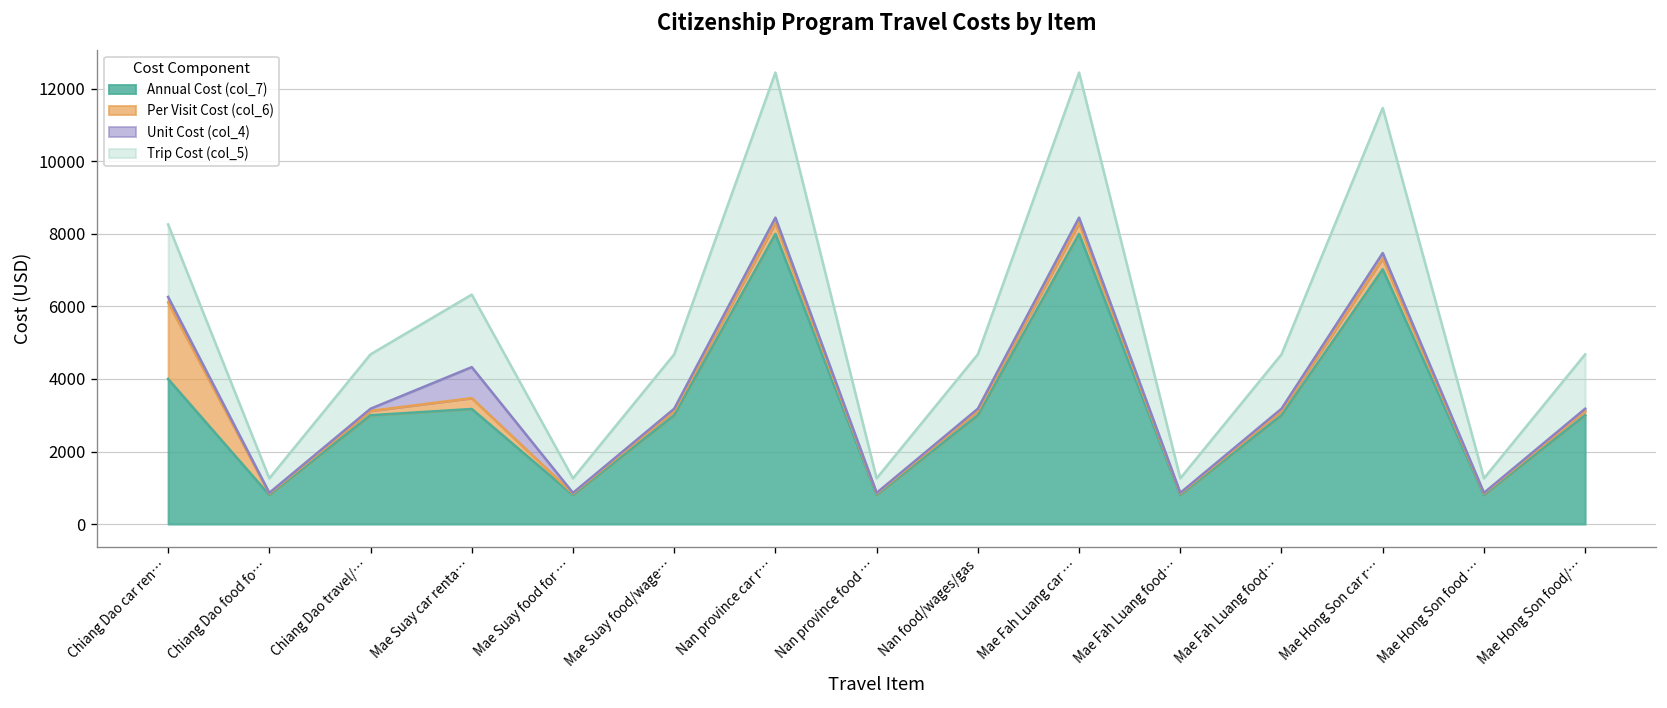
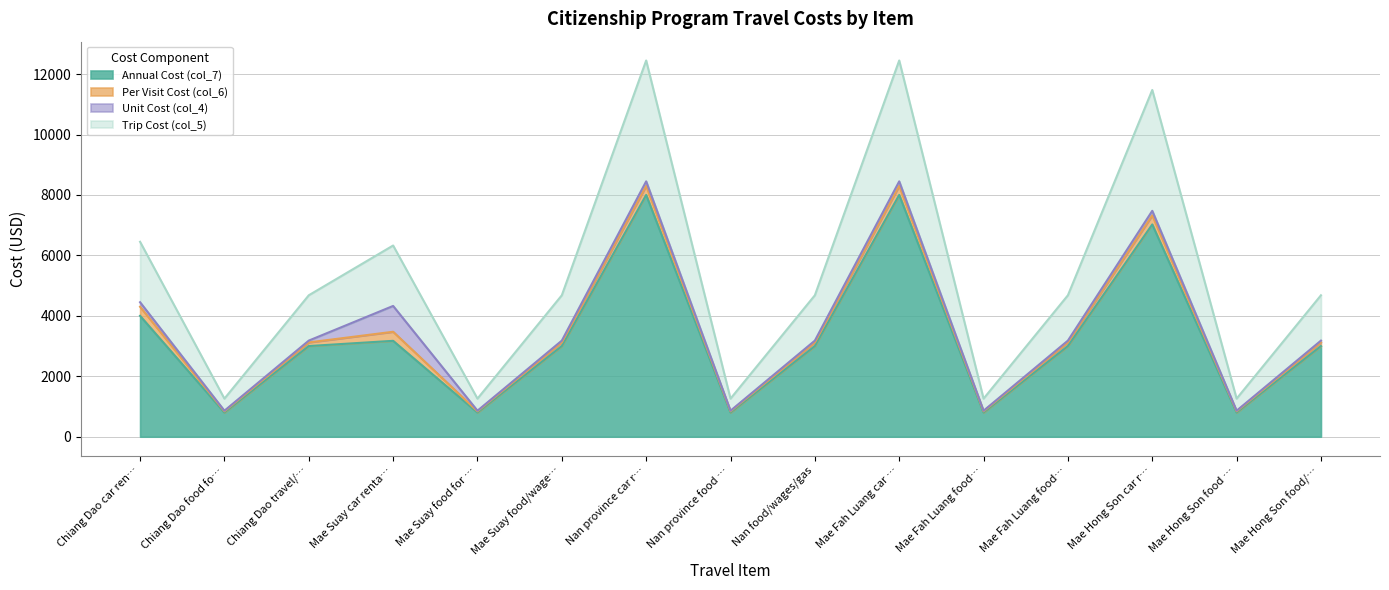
Per Visit Cost (col_6), Chiang Dao car ren…: 2100 -> 300
